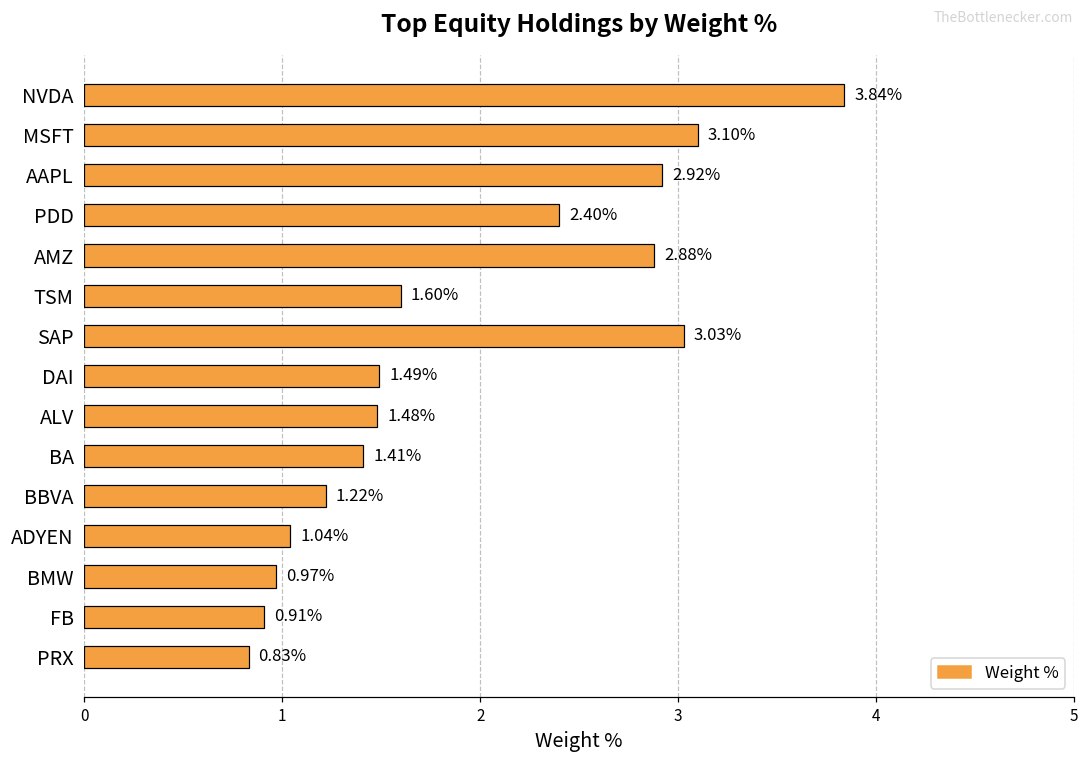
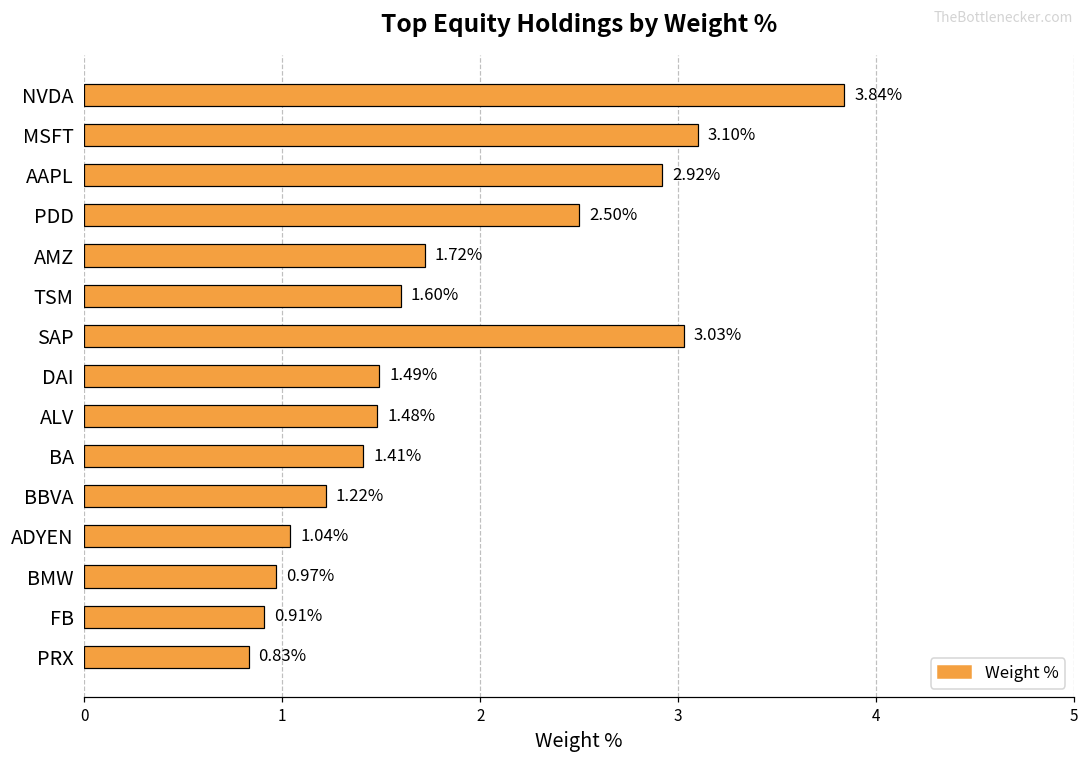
PDD: 2.40% -> 2.50%
AMZ: 2.88% -> 1.72%
